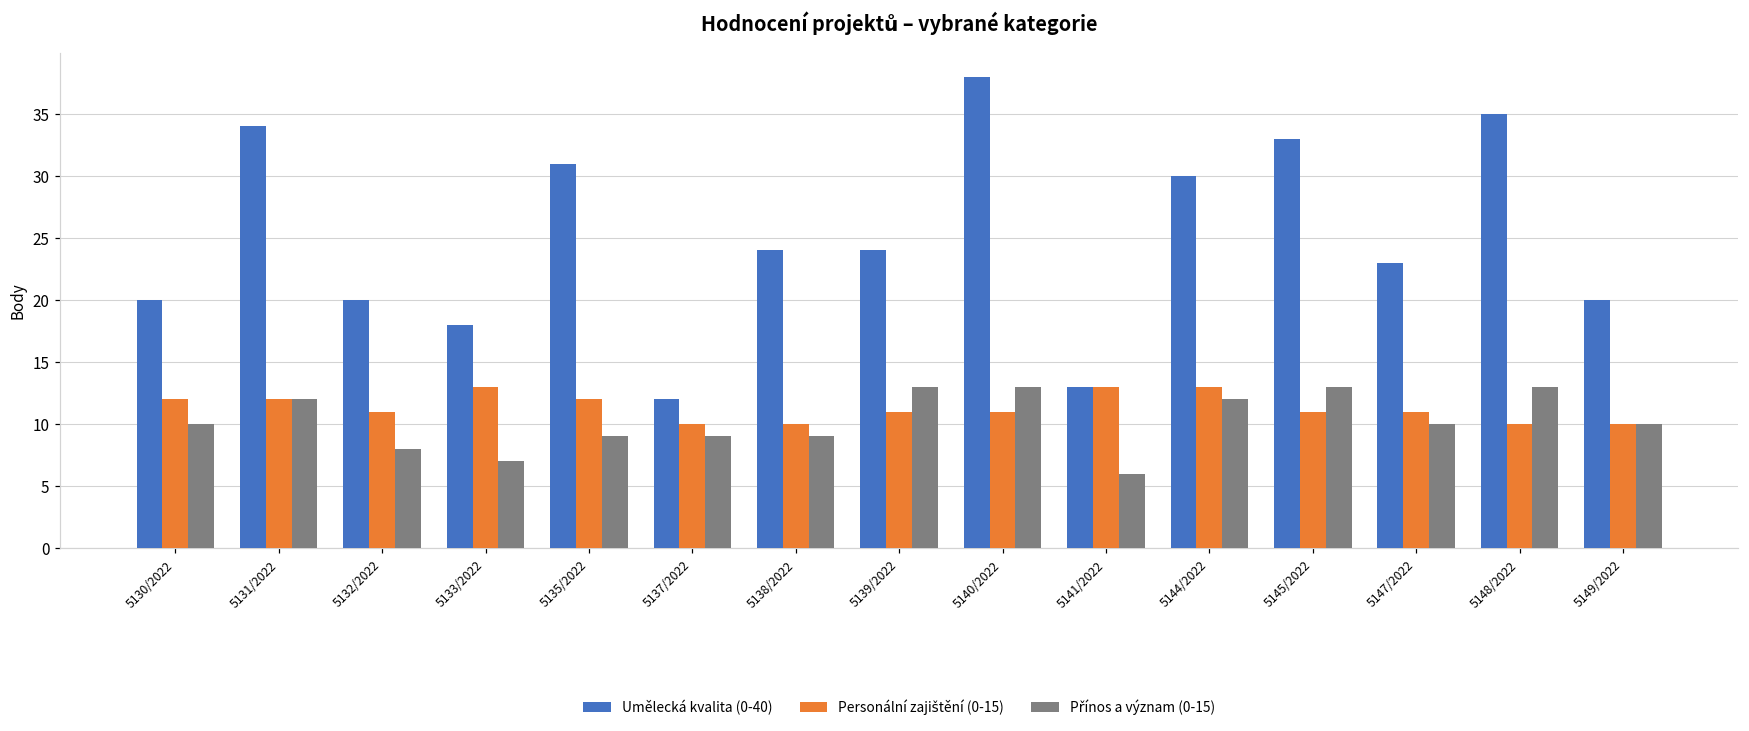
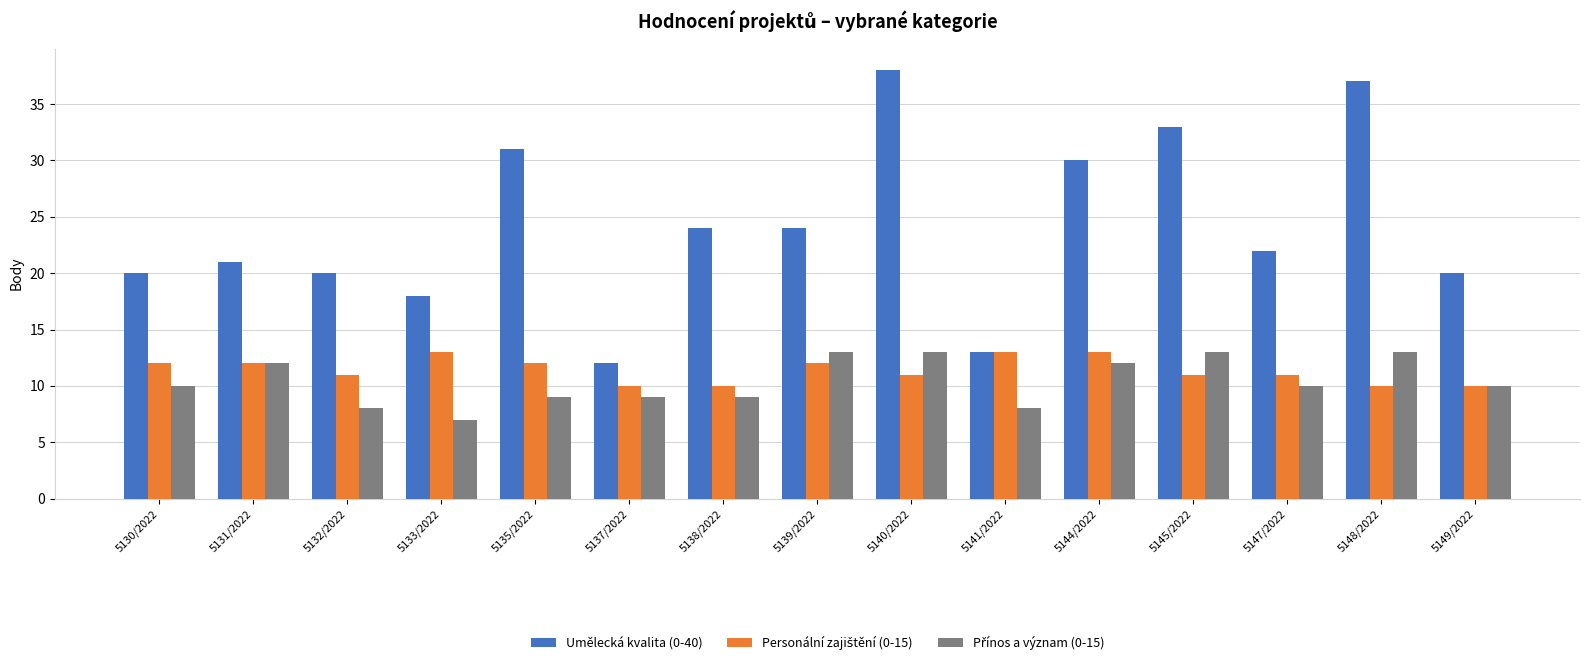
Umělecká kvalita (0-40), 5131/2022: 34 -> 21
Personální zajištění (0-15), 5139/2022: 11 -> 12
Přínos a význam (0-15), 5141/2022: 6 -> 8
Umělecká kvalita (0-40), 5147/2022: 23 -> 22
Umělecká kvalita (0-40), 5148/2022: 35 -> 37
